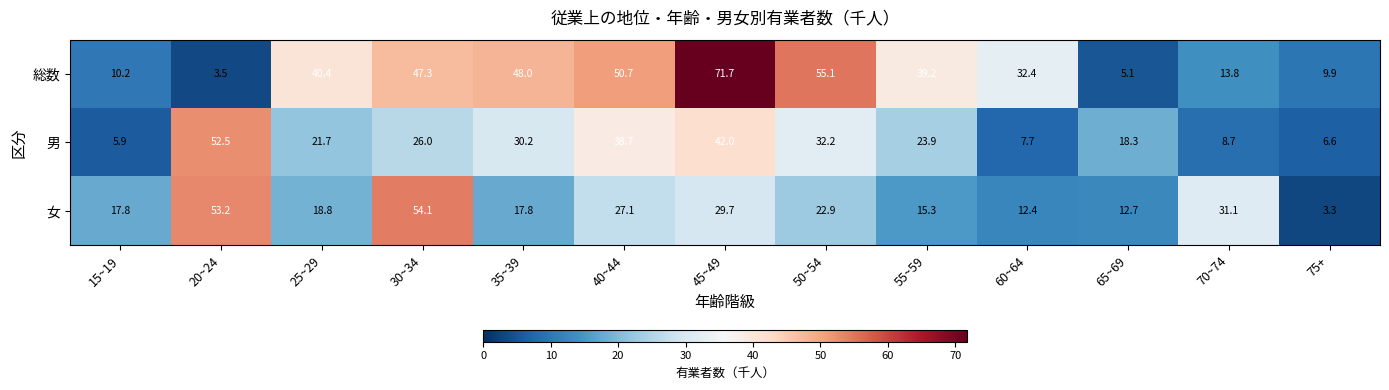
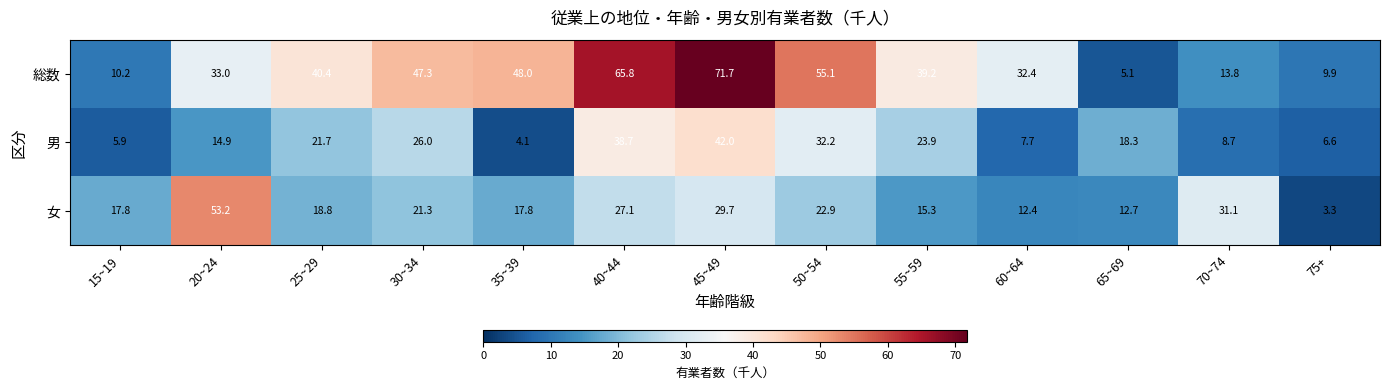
総数, 20~24: 3.5 -> 33.0
総数, 40~44: 50.7 -> 65.8
男, 20~24: 52.5 -> 14.9
男, 35~39: 30.2 -> 4.1
女, 30~34: 54.1 -> 21.3
